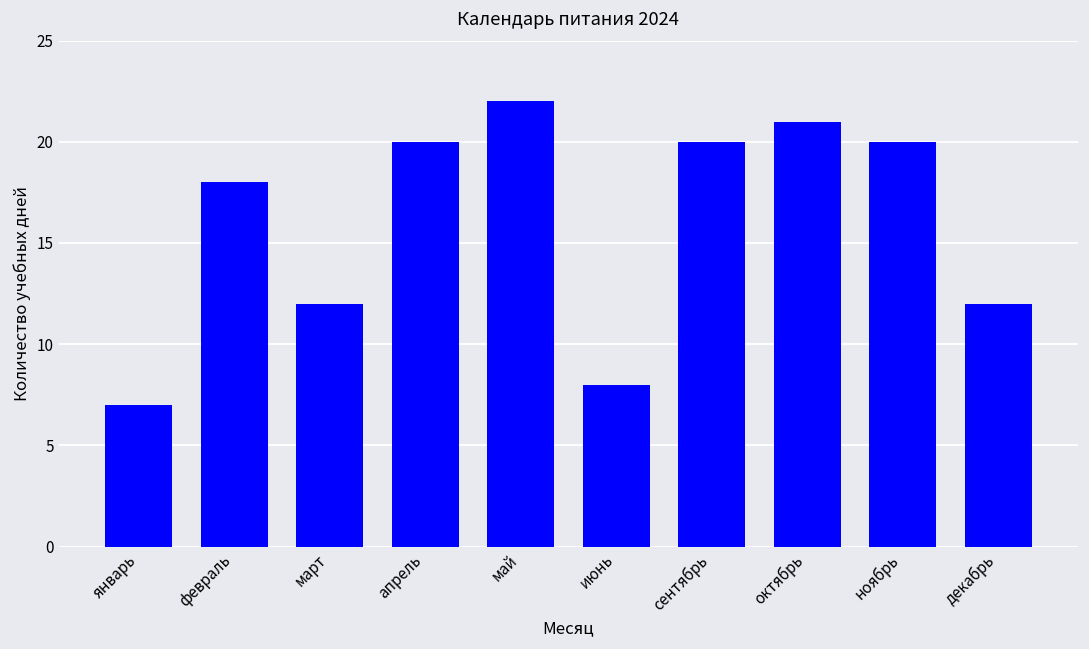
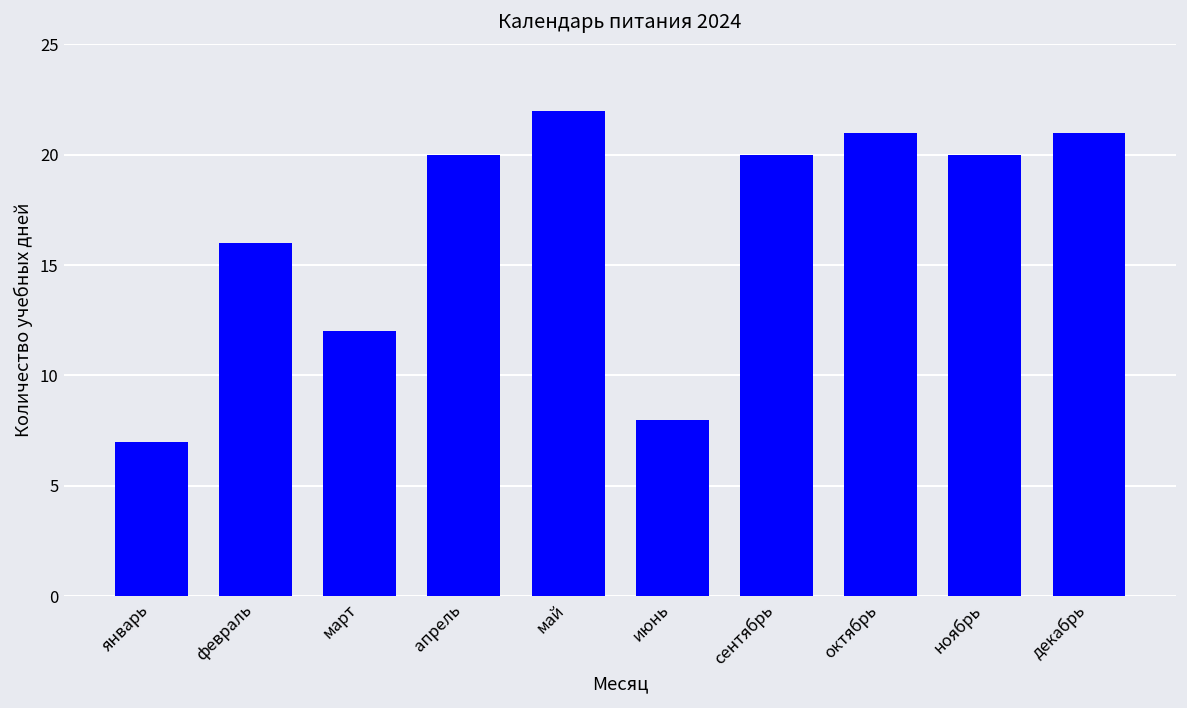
февраль: 18 -> 16
декабрь: 12 -> 21
